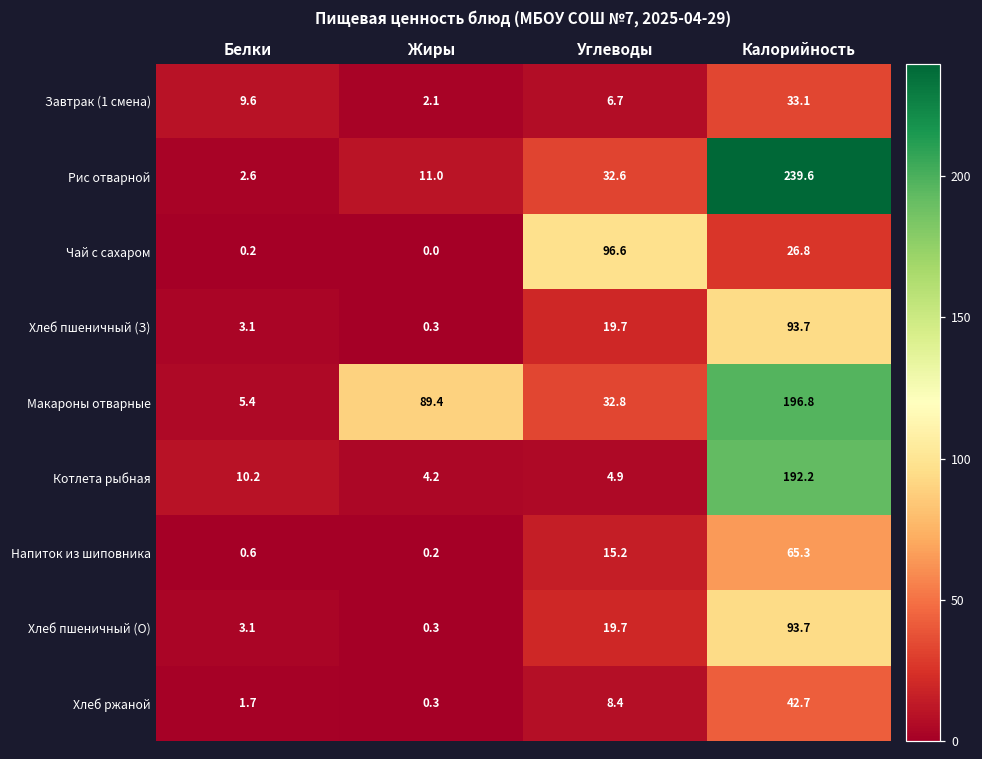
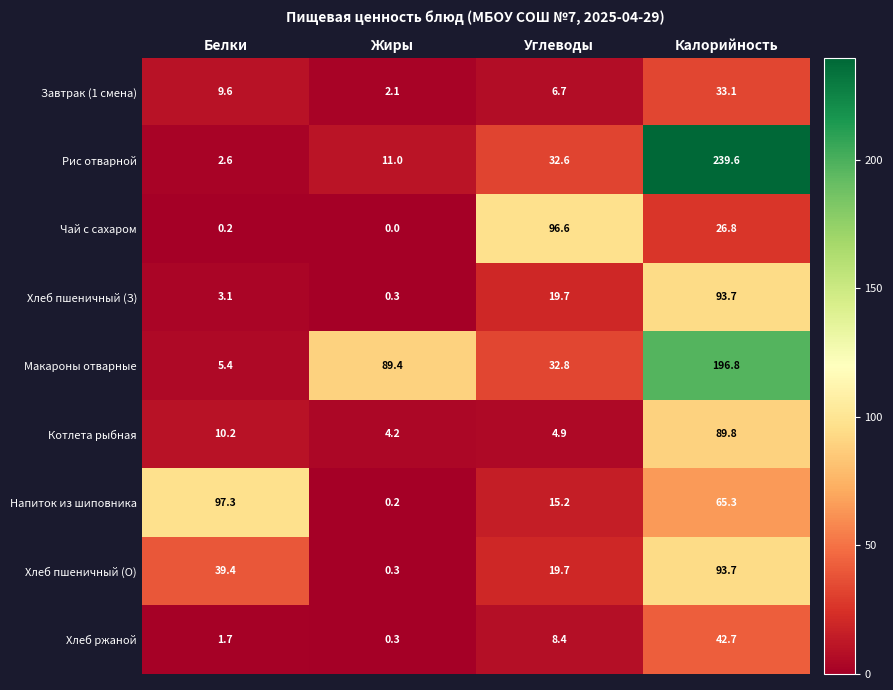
Котлета рыбная, Калорийность: 192.2 -> 89.8
Напиток из шиповника, Белки: 0.6 -> 97.3
Хлеб пшеничный (О), Белки: 3.1 -> 39.4
